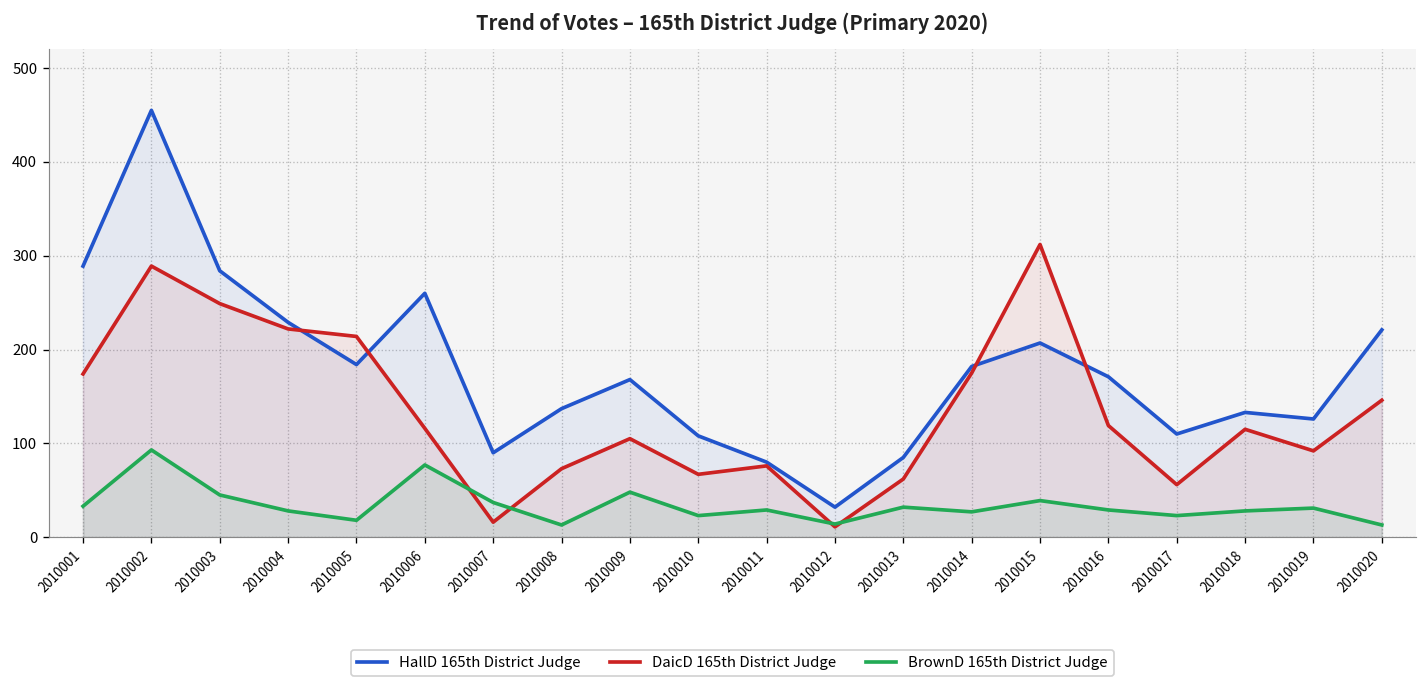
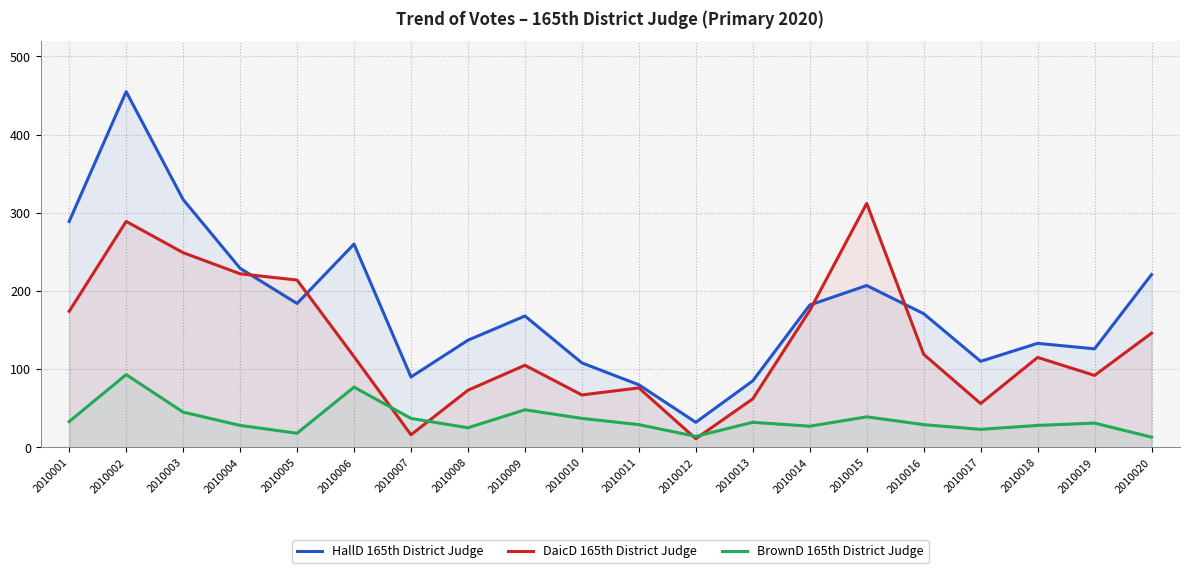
HallD 165th District Judge, 2010003: 280 -> 320
BrownD 165th District Judge, 2010008: 10 -> 30
BrownD 165th District Judge, 2010010: 20 -> 40
